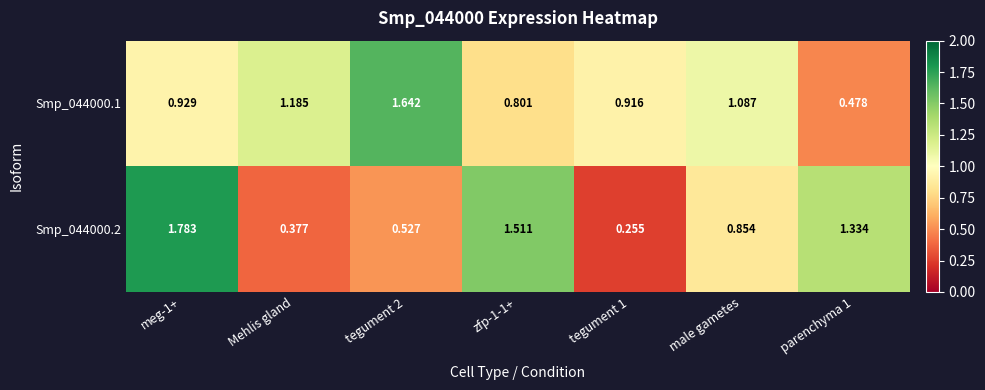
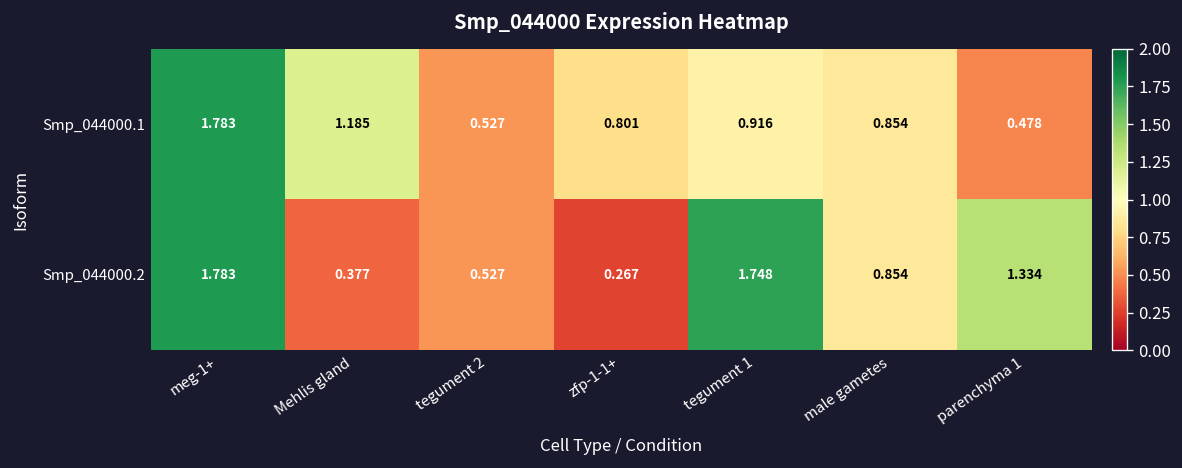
Smp_044000.1, meg-1+: 0.929 -> 1.783
Smp_044000.1, tegument 2: 1.642 -> 0.527
Smp_044000.1, male gametes: 1.087 -> 0.854
Smp_044000.2, zfp-1-1+: 1.511 -> 0.267
Smp_044000.2, tegument 1: 0.255 -> 1.748
